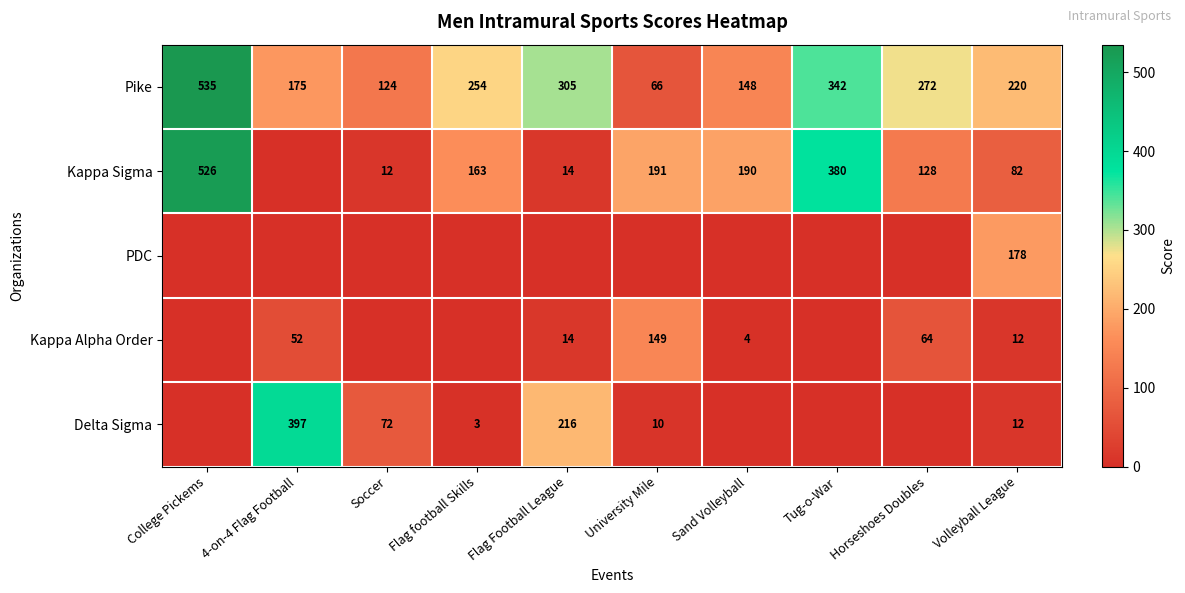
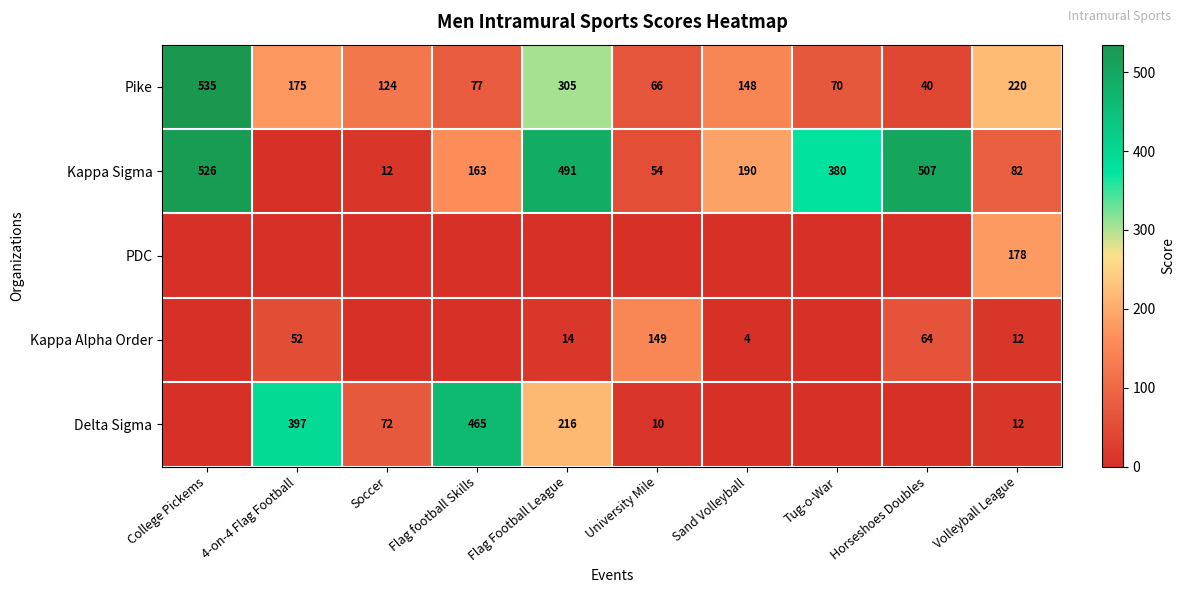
Pike, Flag football Skills: 254 -> 77
Pike, Tug-o-War: 342 -> 70
Pike, Horseshoes Doubles: 272 -> 40
Kappa Sigma, Flag Football League: 14 -> 491
Kappa Sigma, University Mile: 191 -> 54
Kappa Sigma, Horseshoes Doubles: 128 -> 507
Delta Sigma, Flag football Skills: 3 -> 465
